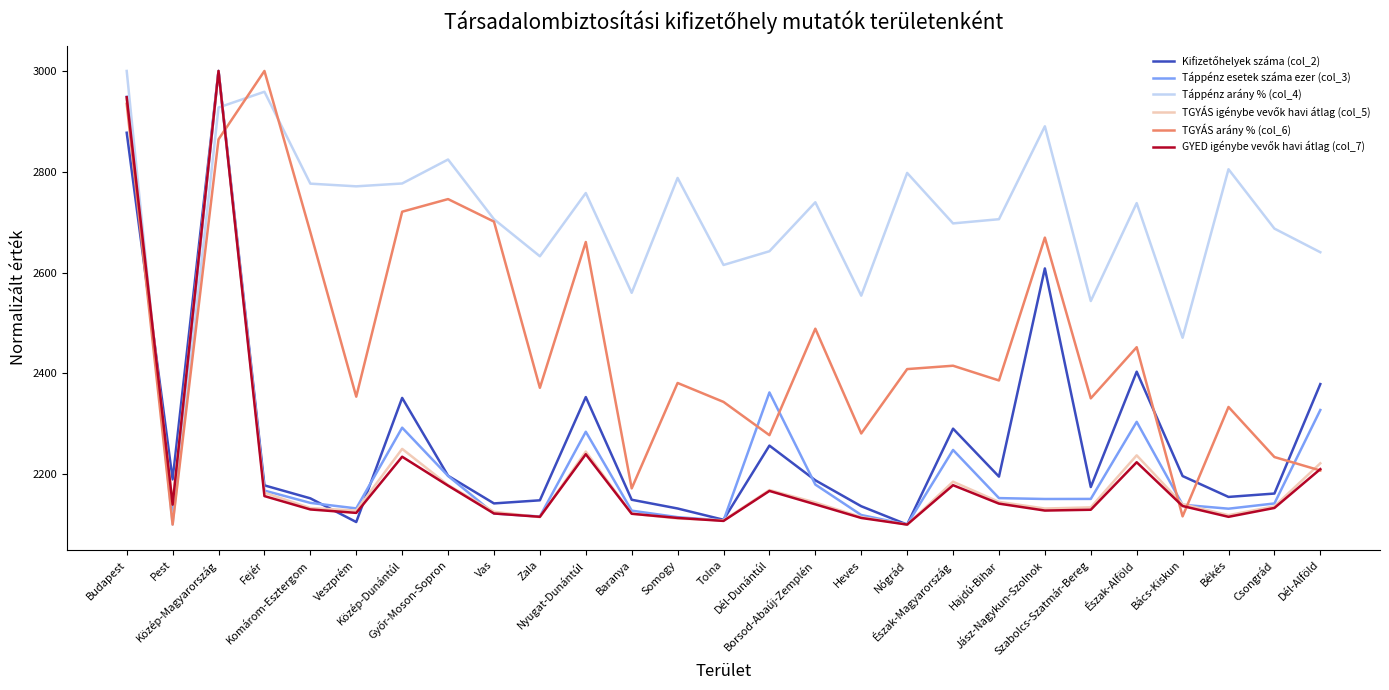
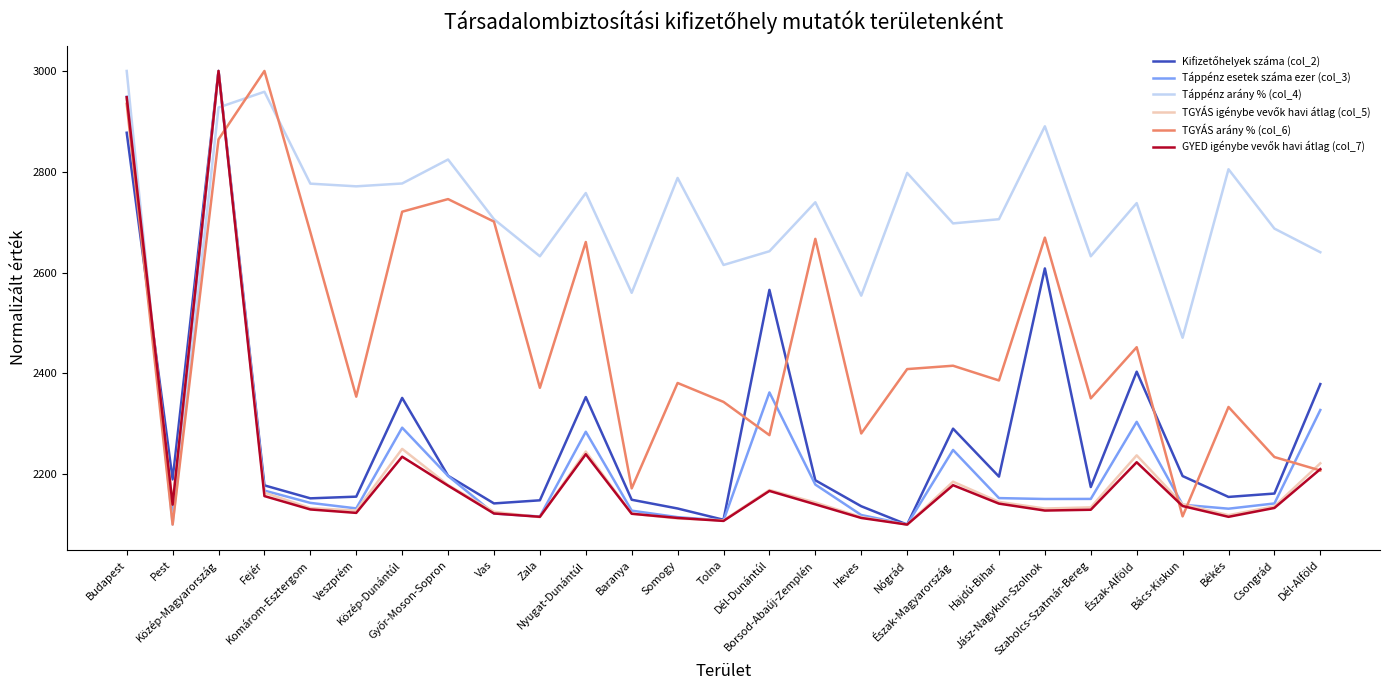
Kifizetőhelyek száma (col_2), Veszprém: 2110 -> 2160
Kifizetőhelyek száma (col_2), Dél-Dunántúl: 2260 -> 2570
TGYÁS arány % (col_6), Borsod-Abaúj-Zemplén: 2490 -> 2670
Táppénz arány % (col_4), Szabolcs-Szatmár-Bereg: 2540 -> 2630
